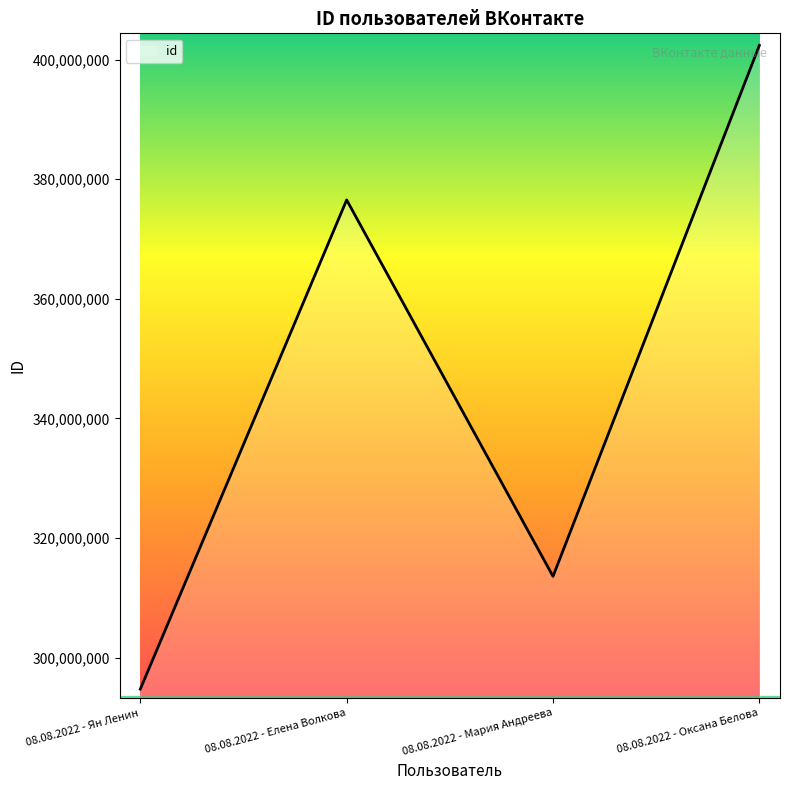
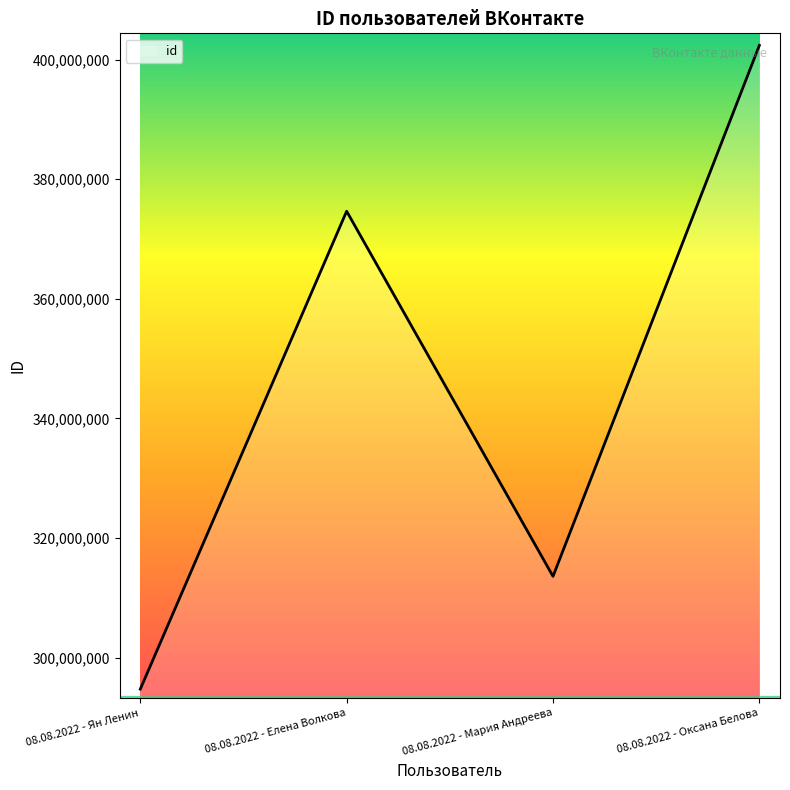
08.08.2022 - Елена Волкова: 377,000,000 -> 375,000,000
